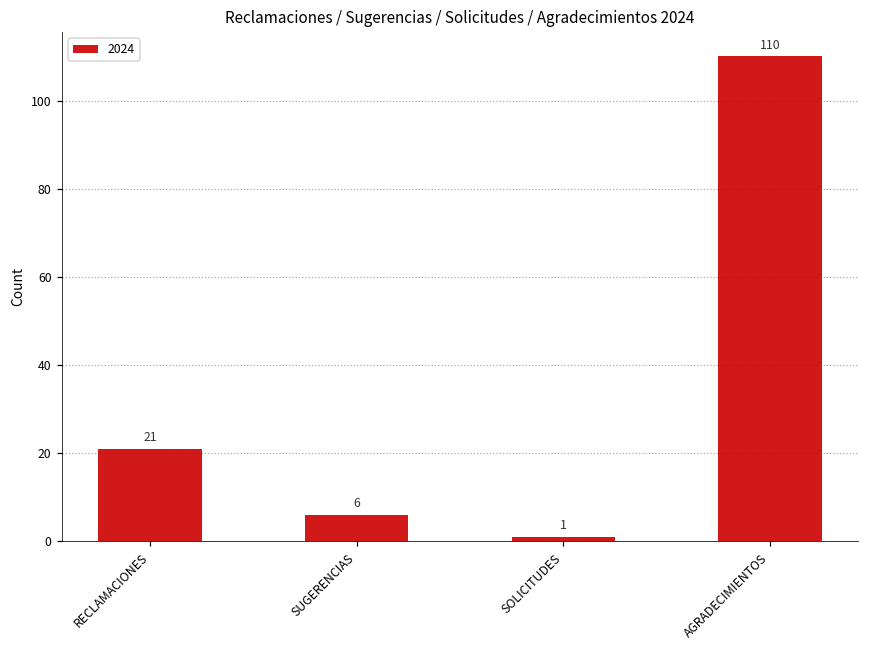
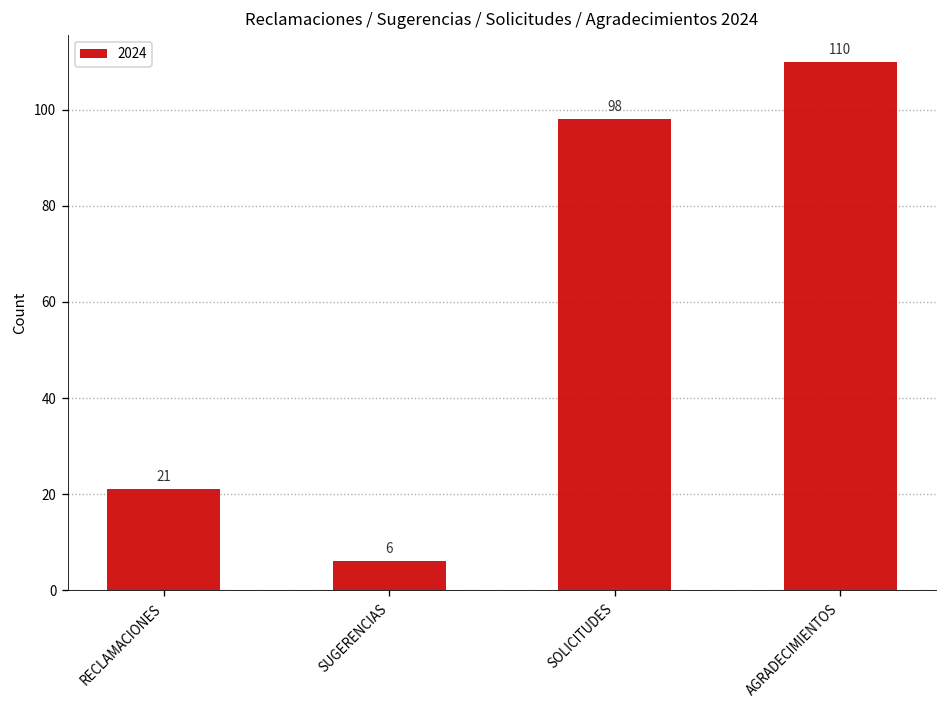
SOLICITUDES: 1 -> 98
